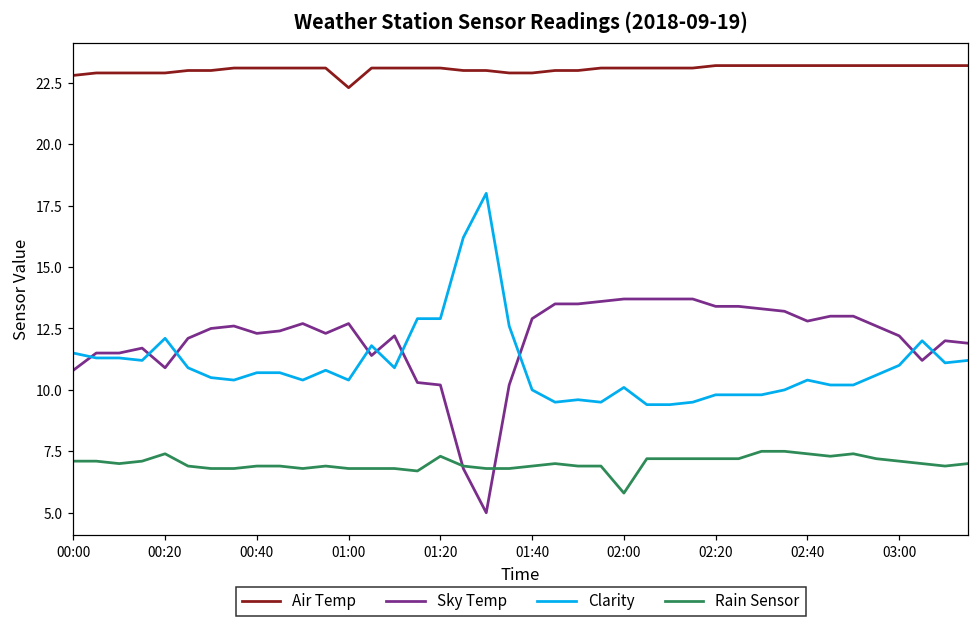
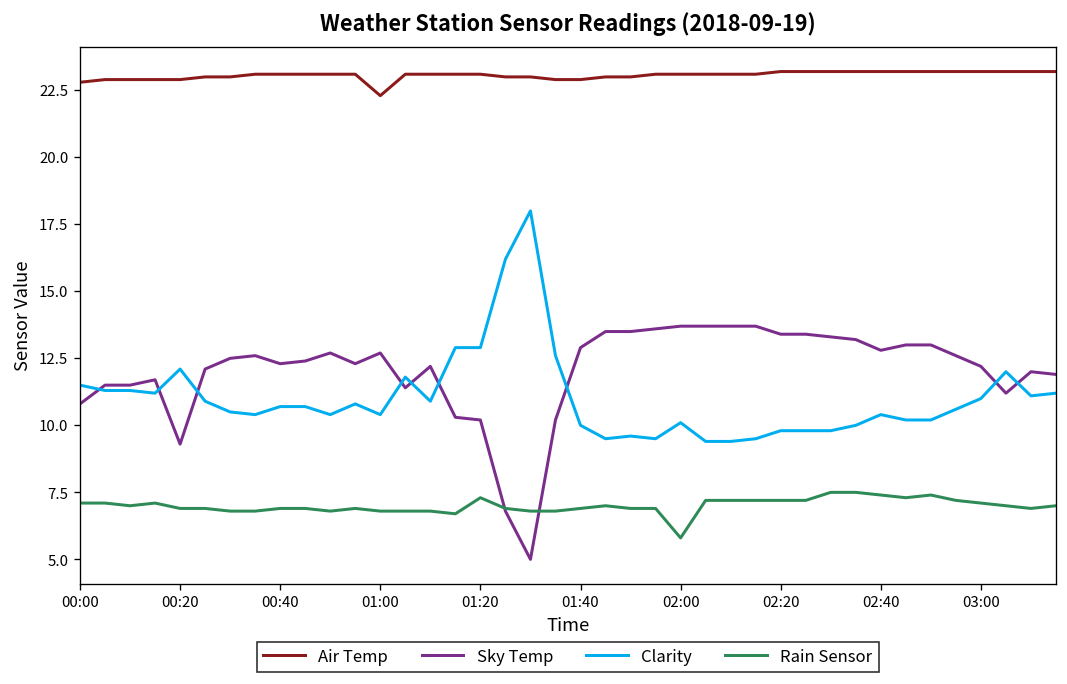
Sky Temp, 00:20: 10.9 -> 9.3
Rain Sensor, 00:20: 7.4 -> 6.9
